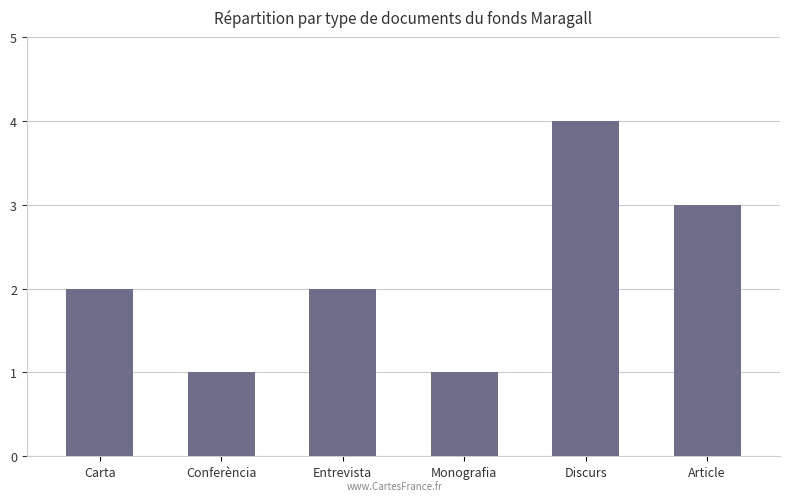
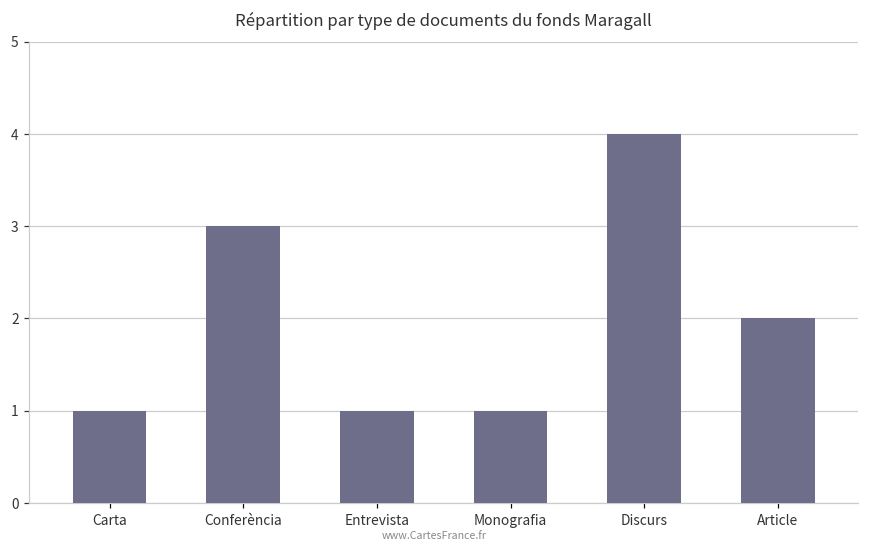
Carta: 2 -> 1
Conferència: 1 -> 3
Entrevista: 2 -> 1
Article: 3 -> 2
